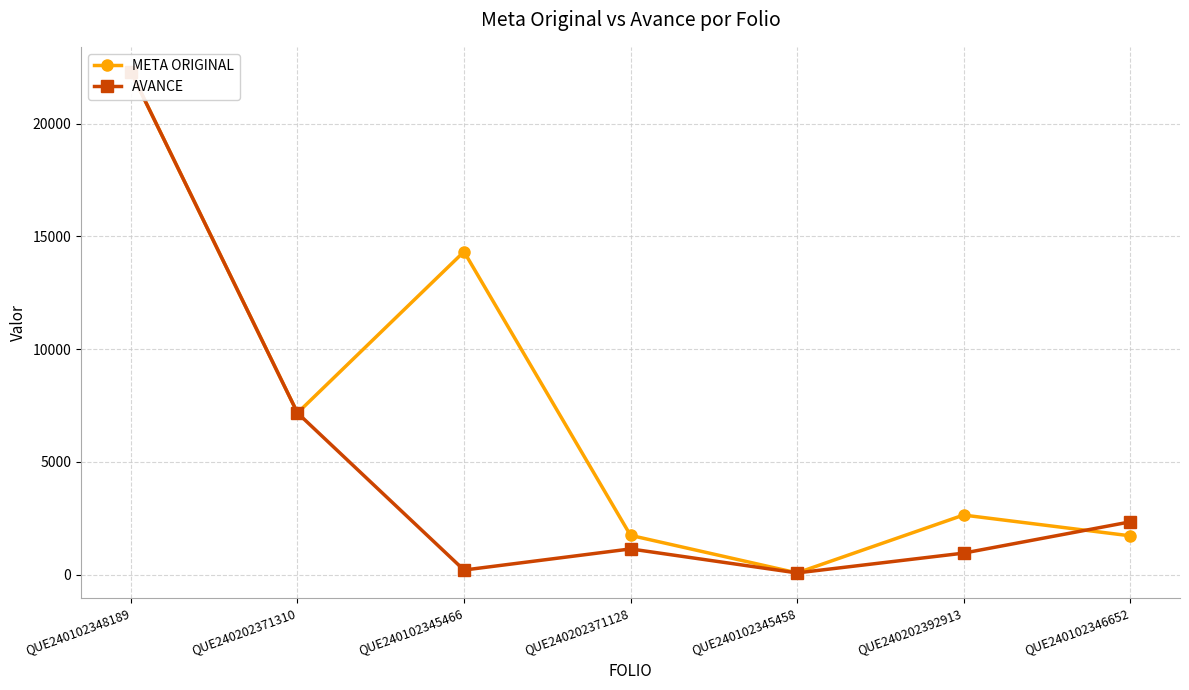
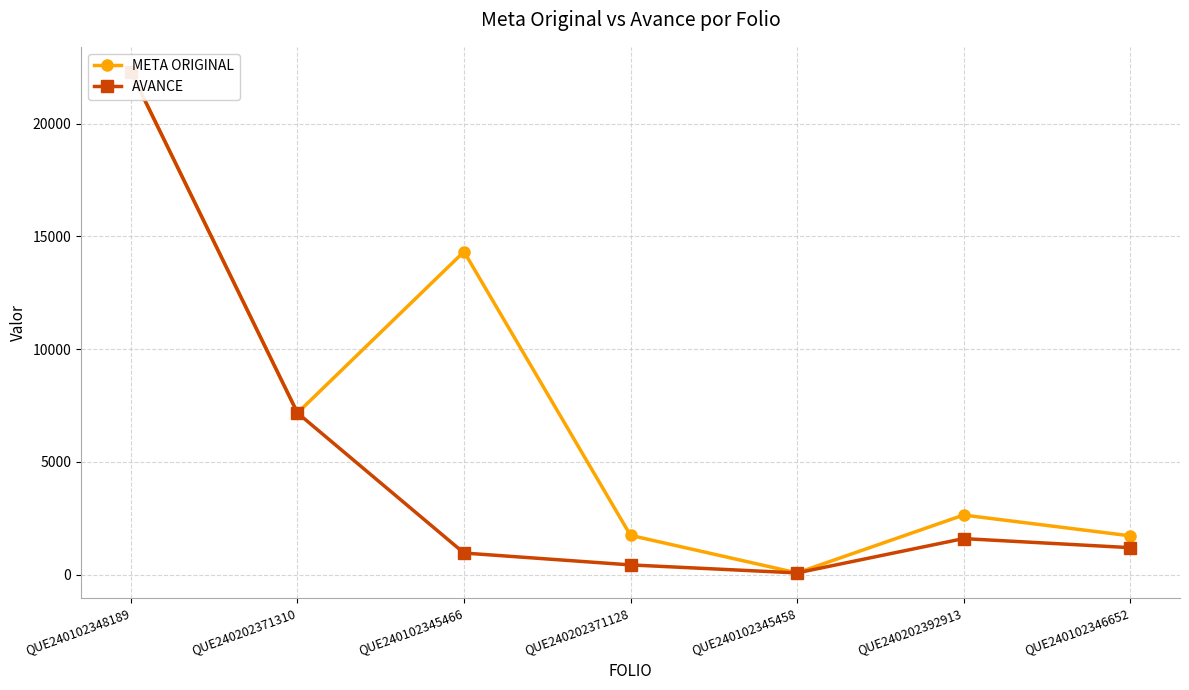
AVANCE, QUE240102345466: 200 -> 1000
AVANCE, QUE240202371128: 1100 -> 400
AVANCE, QUE240202392913: 1000 -> 1600
AVANCE, QUE240102346652: 2300 -> 1200
